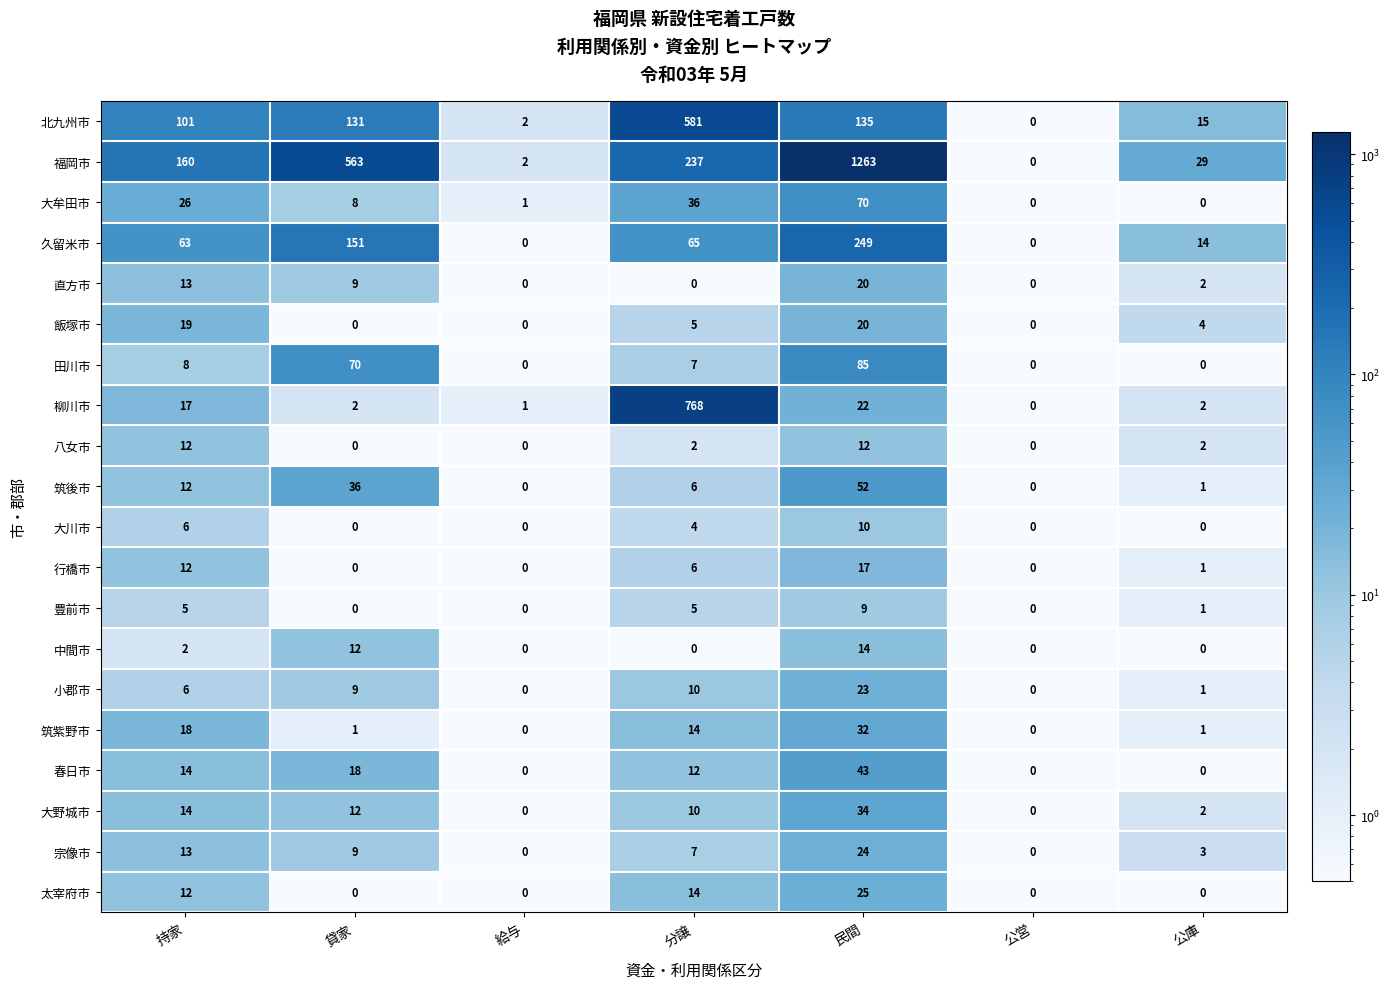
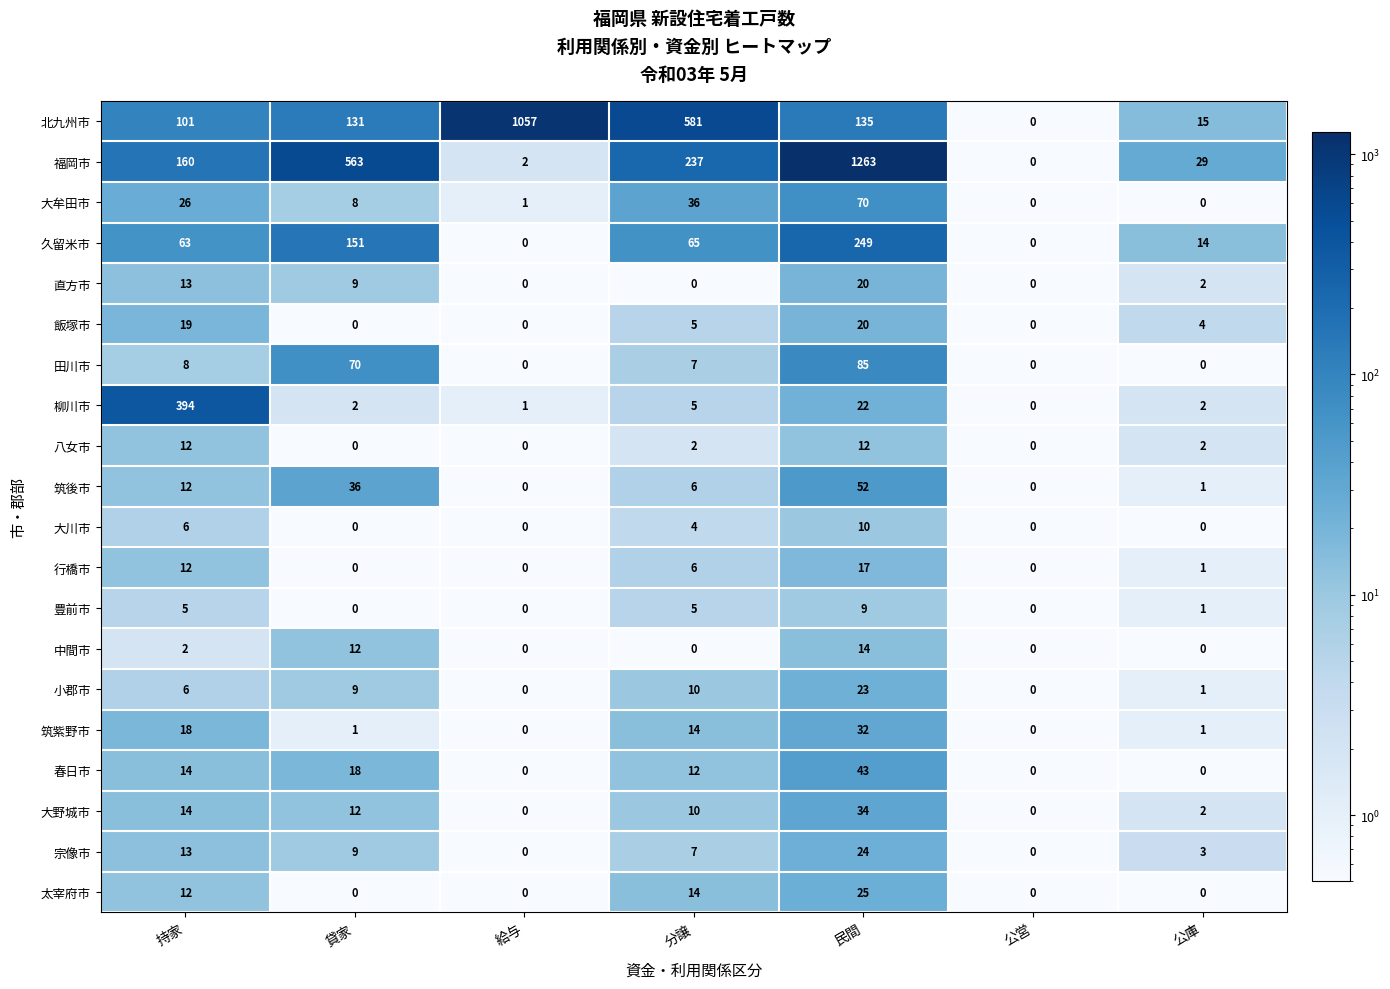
北九州市, 給与: 2 -> 1057
柳川市, 持家: 17 -> 394
柳川市, 分譲: 768 -> 5
